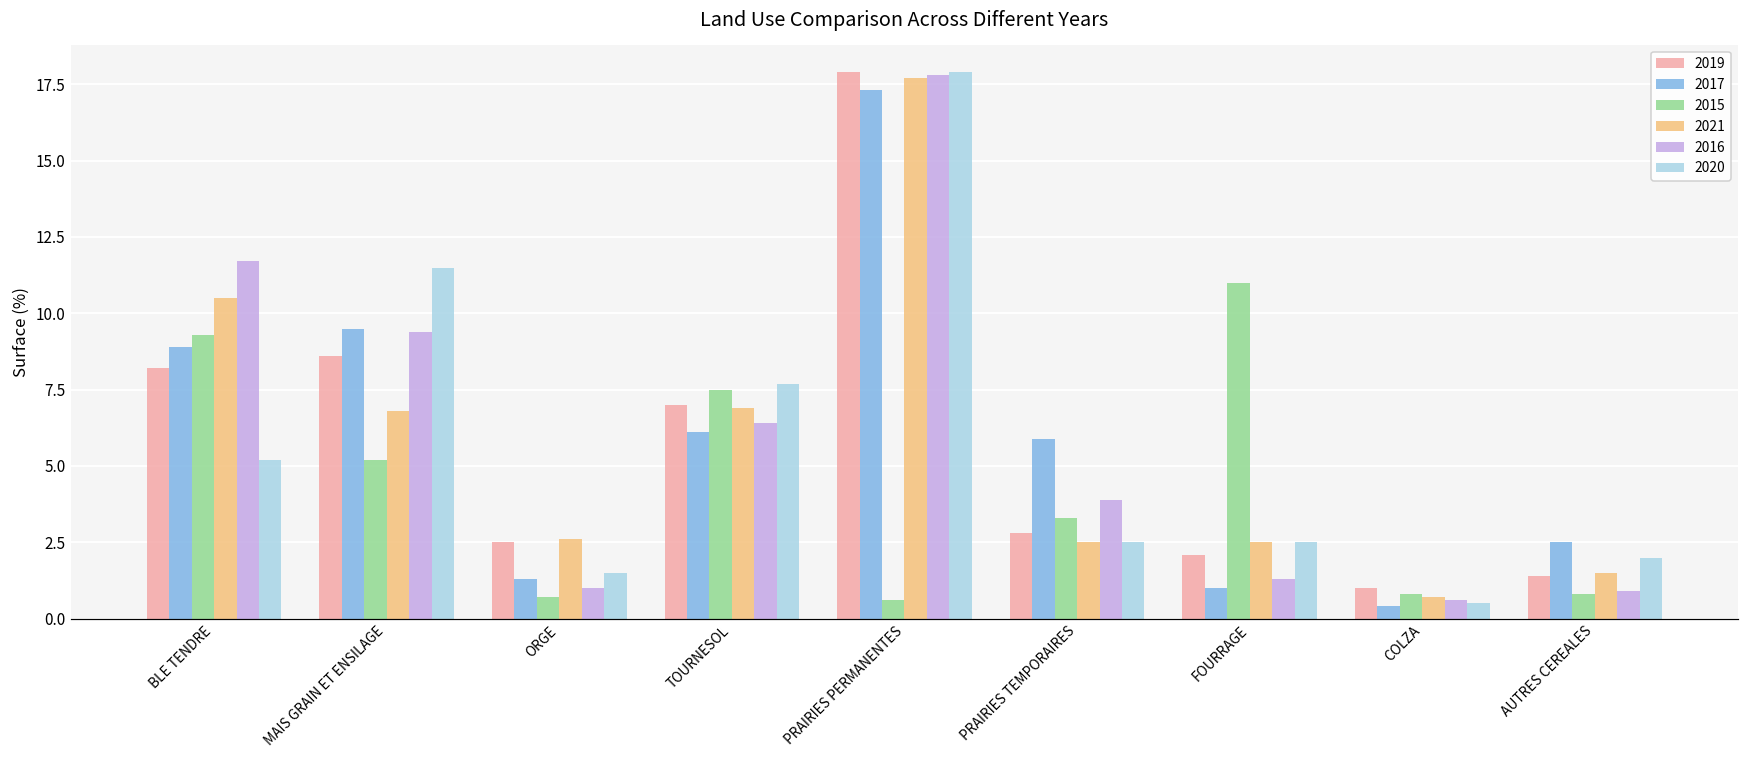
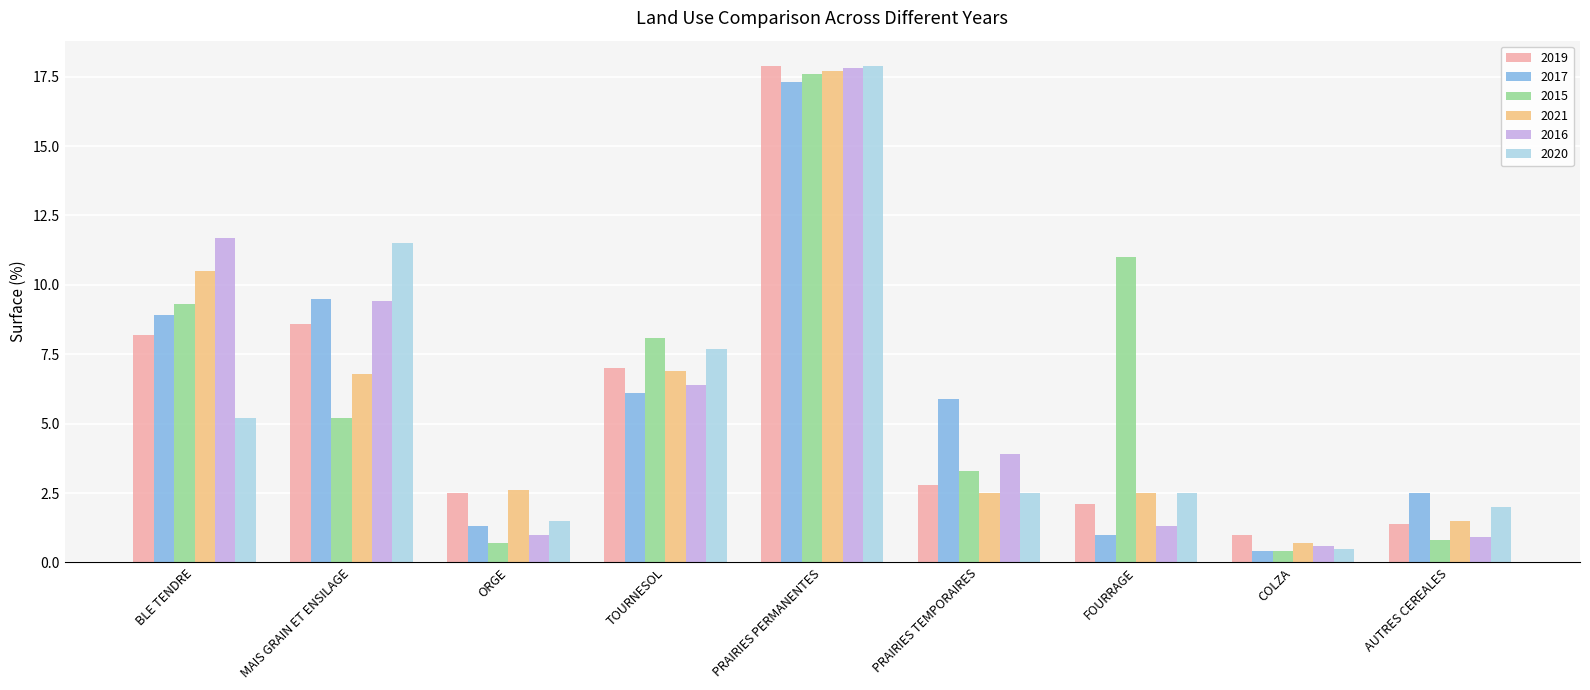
2015, TOURNESOL: 7.5 -> 8.1
2015, PRAIRIES PERMANENTES: 0.6 -> 17.6
2015, COLZA: 0.8 -> 0.4
